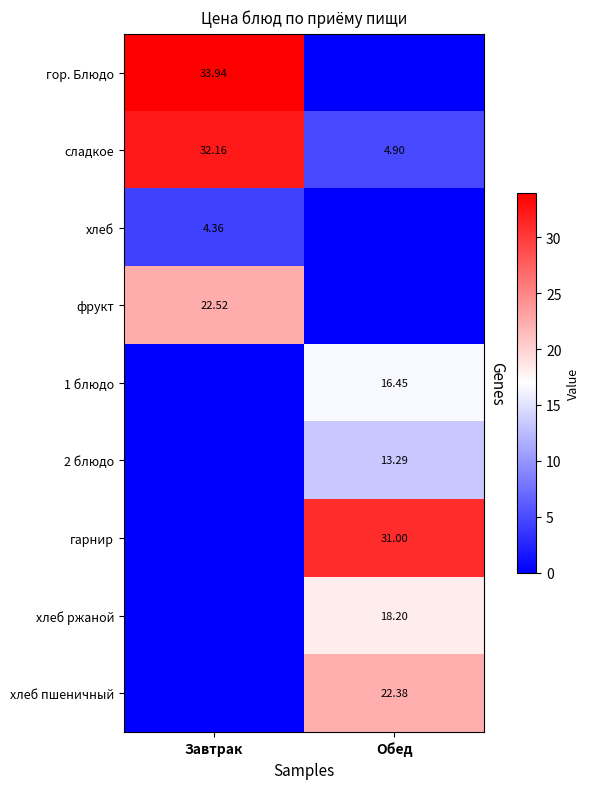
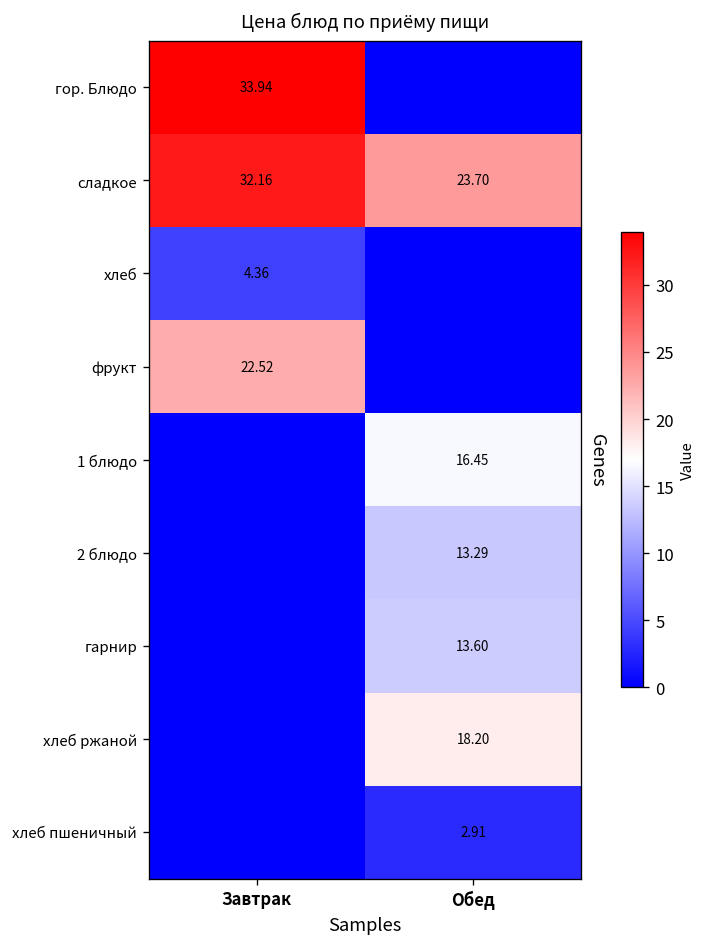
сладкое, Обед: 4.90 -> 23.70
гарнир, Обед: 31.00 -> 13.60
хлеб пшеничный, Обед: 22.38 -> 2.91
